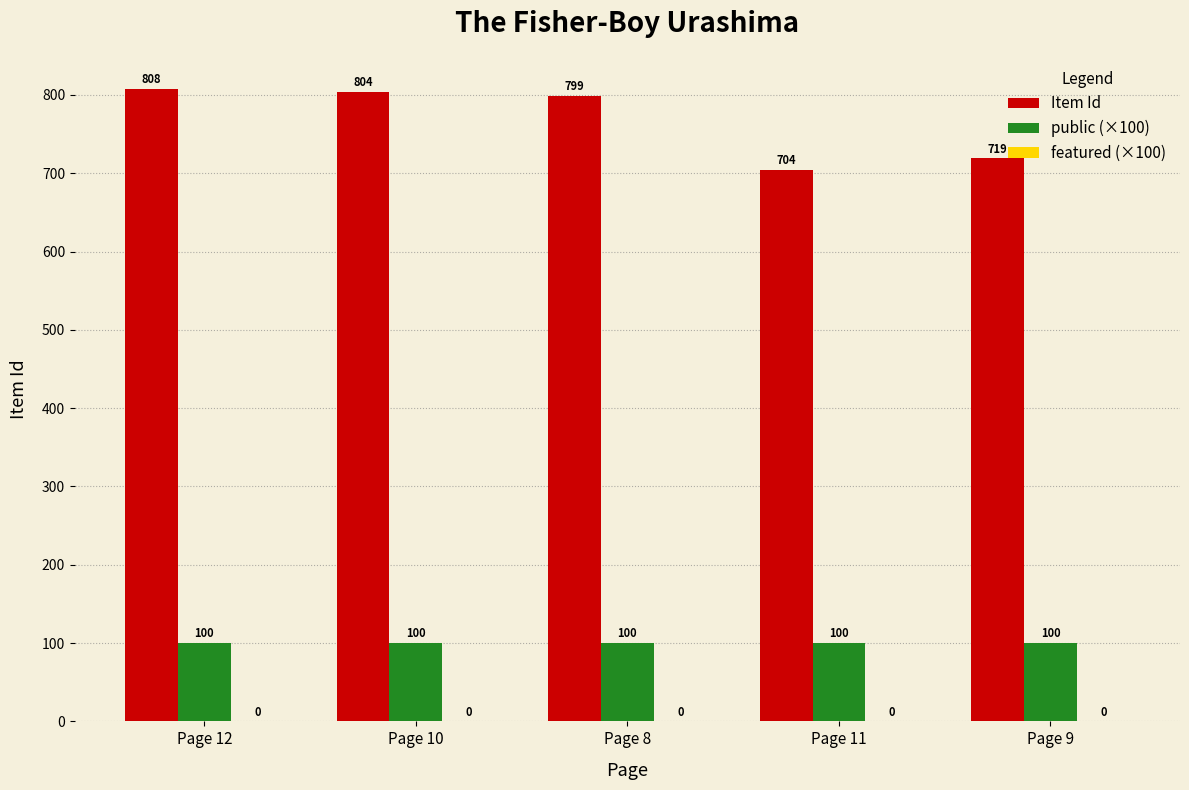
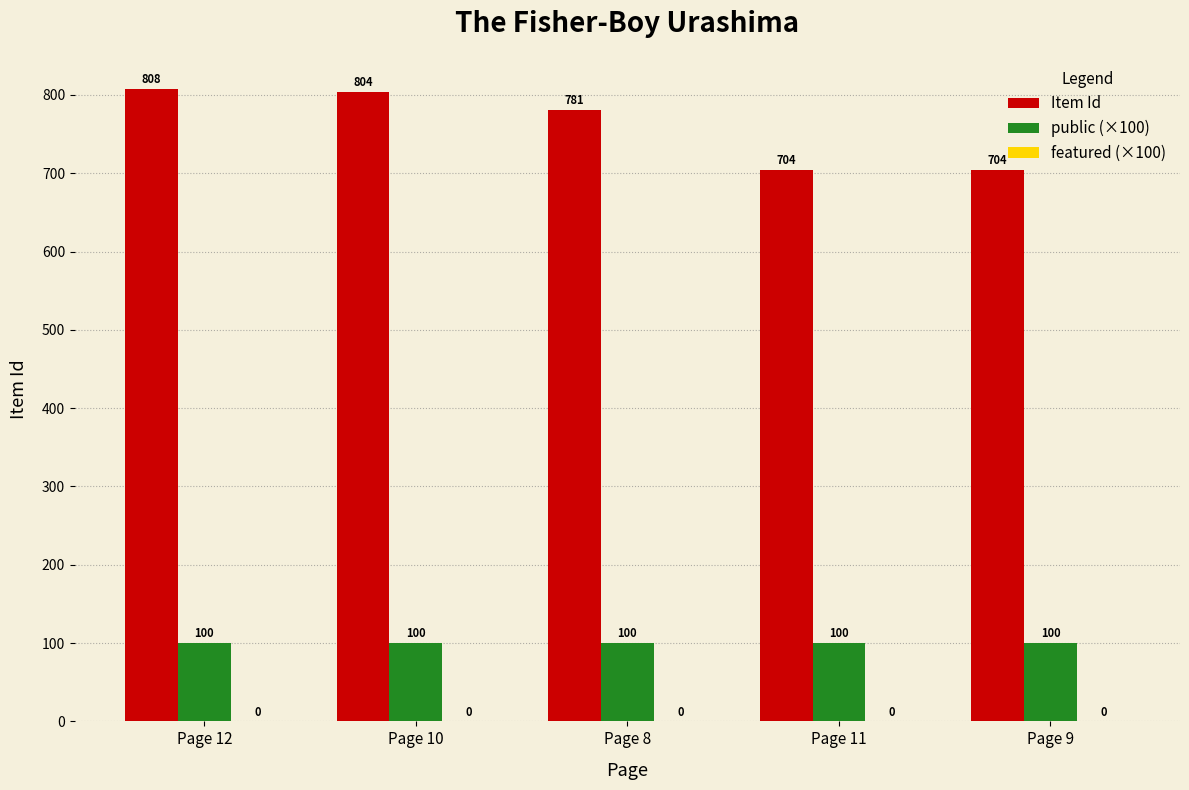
Item Id, Page 8: 799 -> 781
Item Id, Page 9: 719 -> 704
